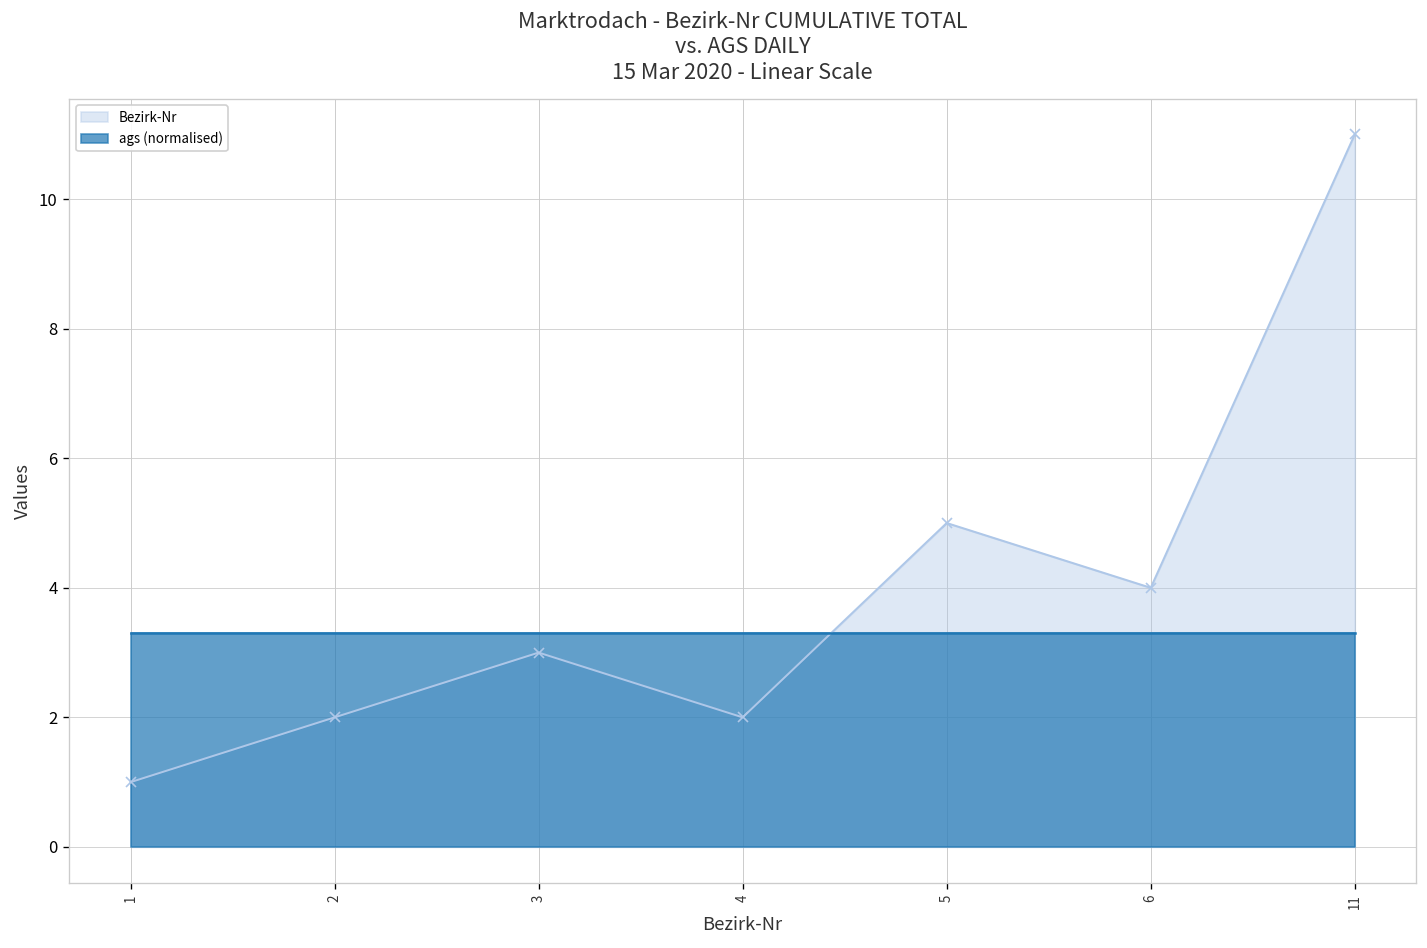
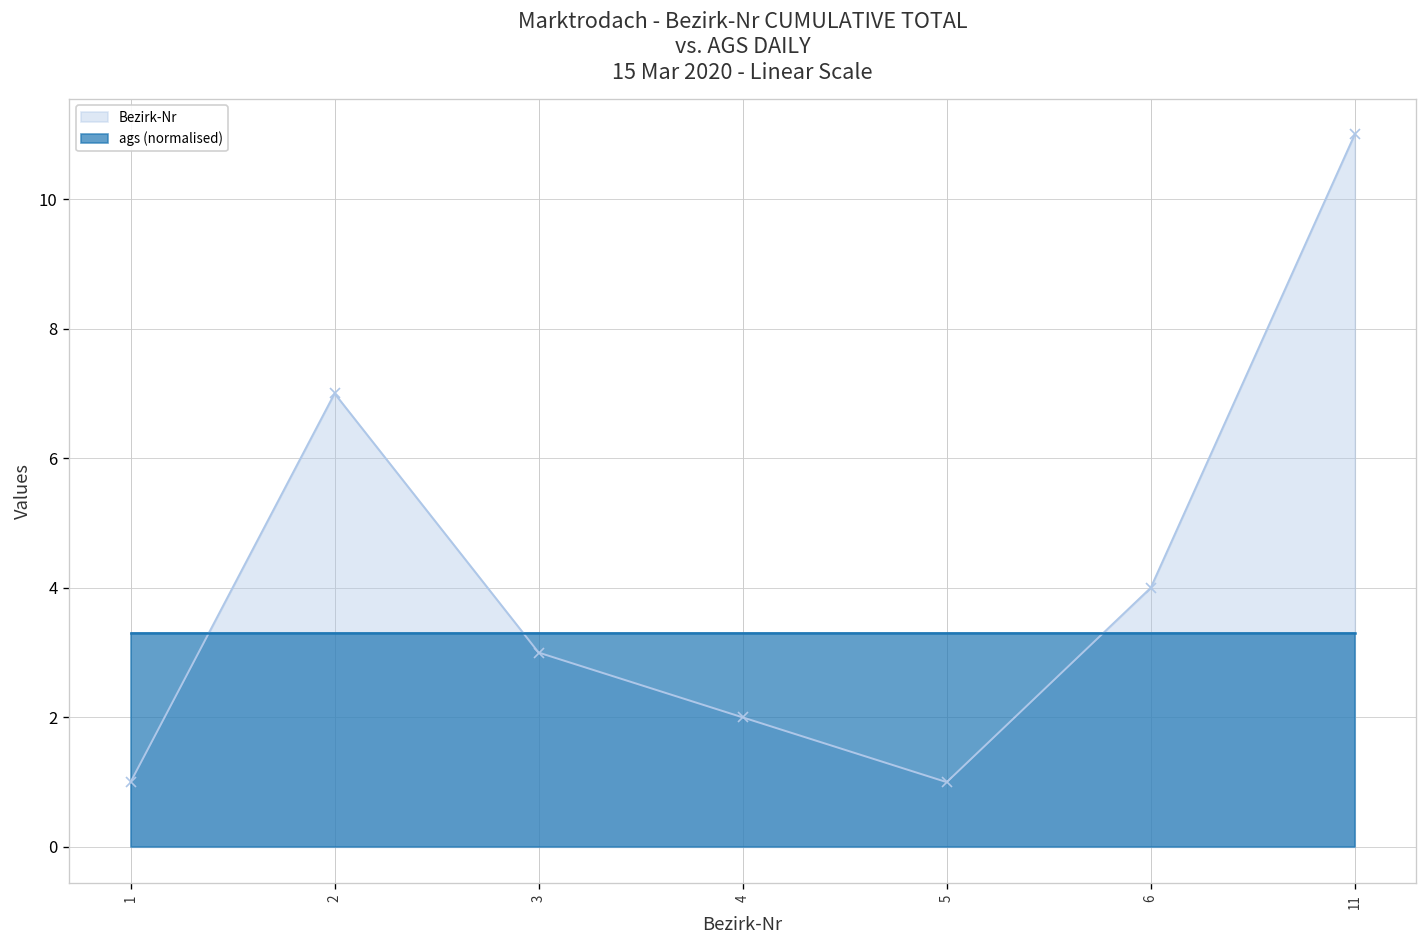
Bezirk-Nr, 2: 2 -> 7
Bezirk-Nr, 5: 5 -> 1
